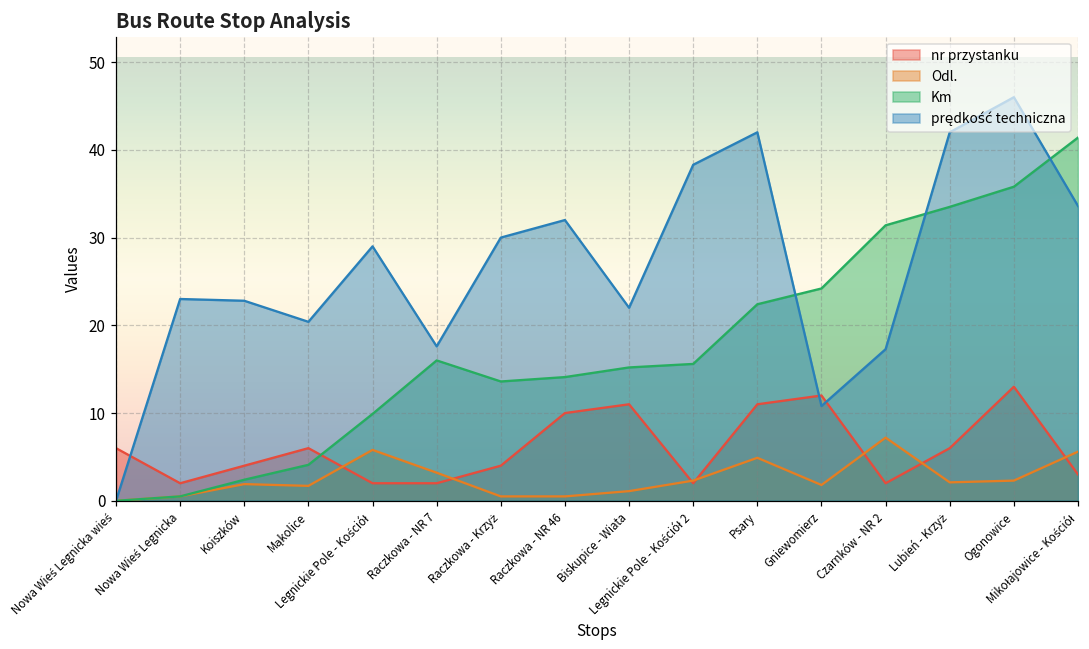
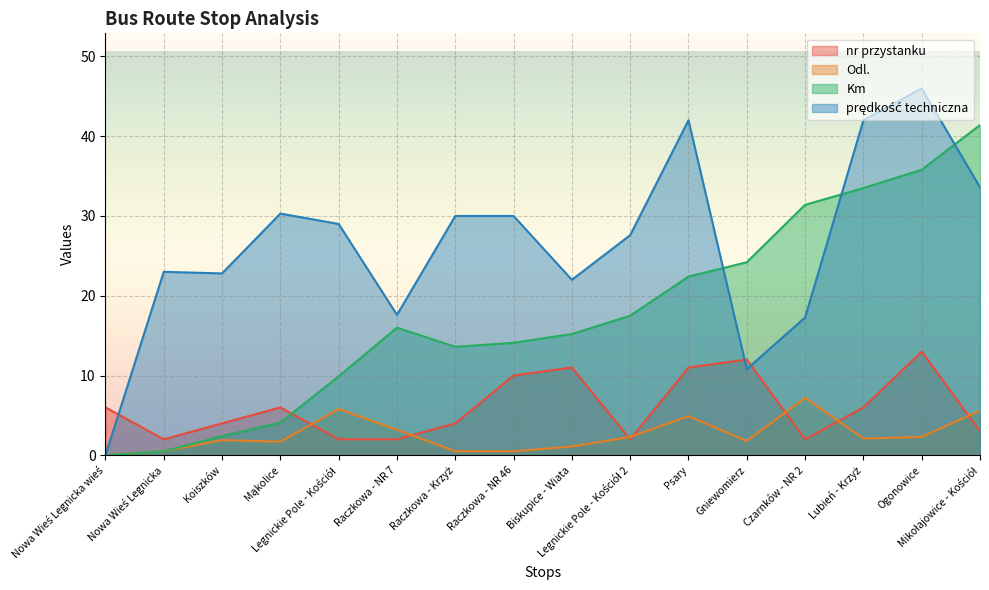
prędkość techniczna, Mąkolice: 20 -> 30
prędkość techniczna, Raczkowa - NR 46: 32 -> 30
Km, Legnickie Pole - Kościół 2: 16 -> 18
prędkość techniczna, Legnickie Pole - Kościół 2: 38 -> 28
